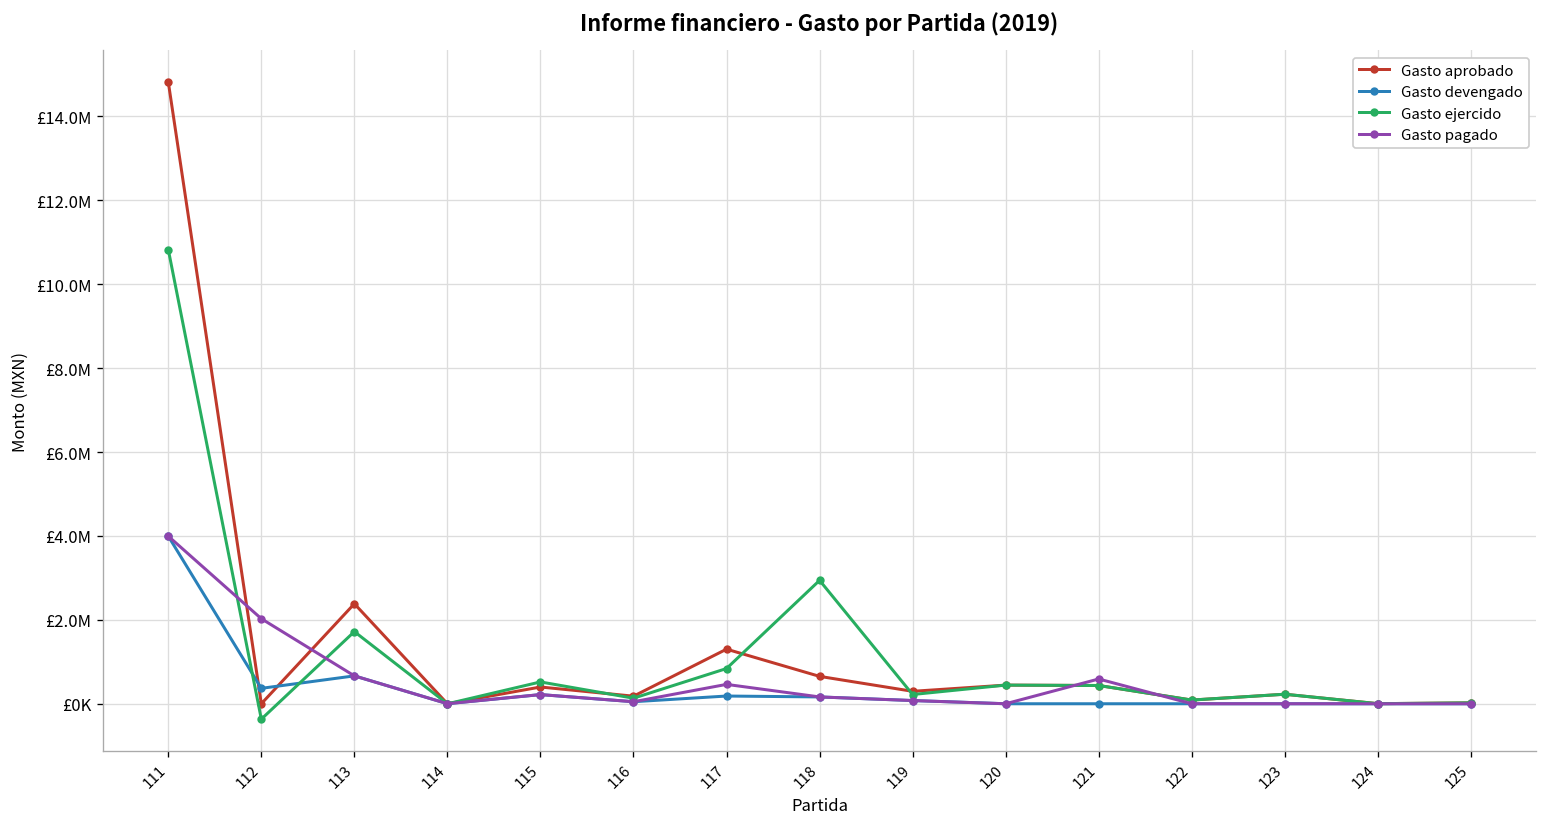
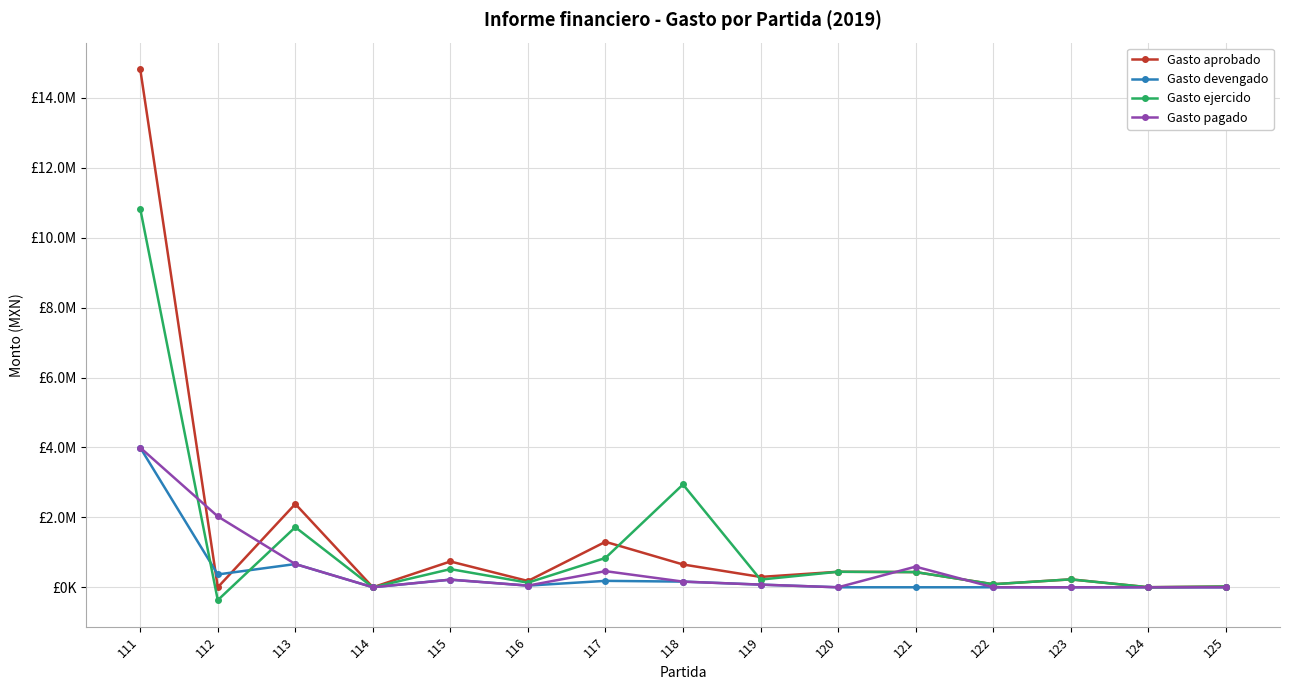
Gasto aprobado, 115: £400000 -> £700000
